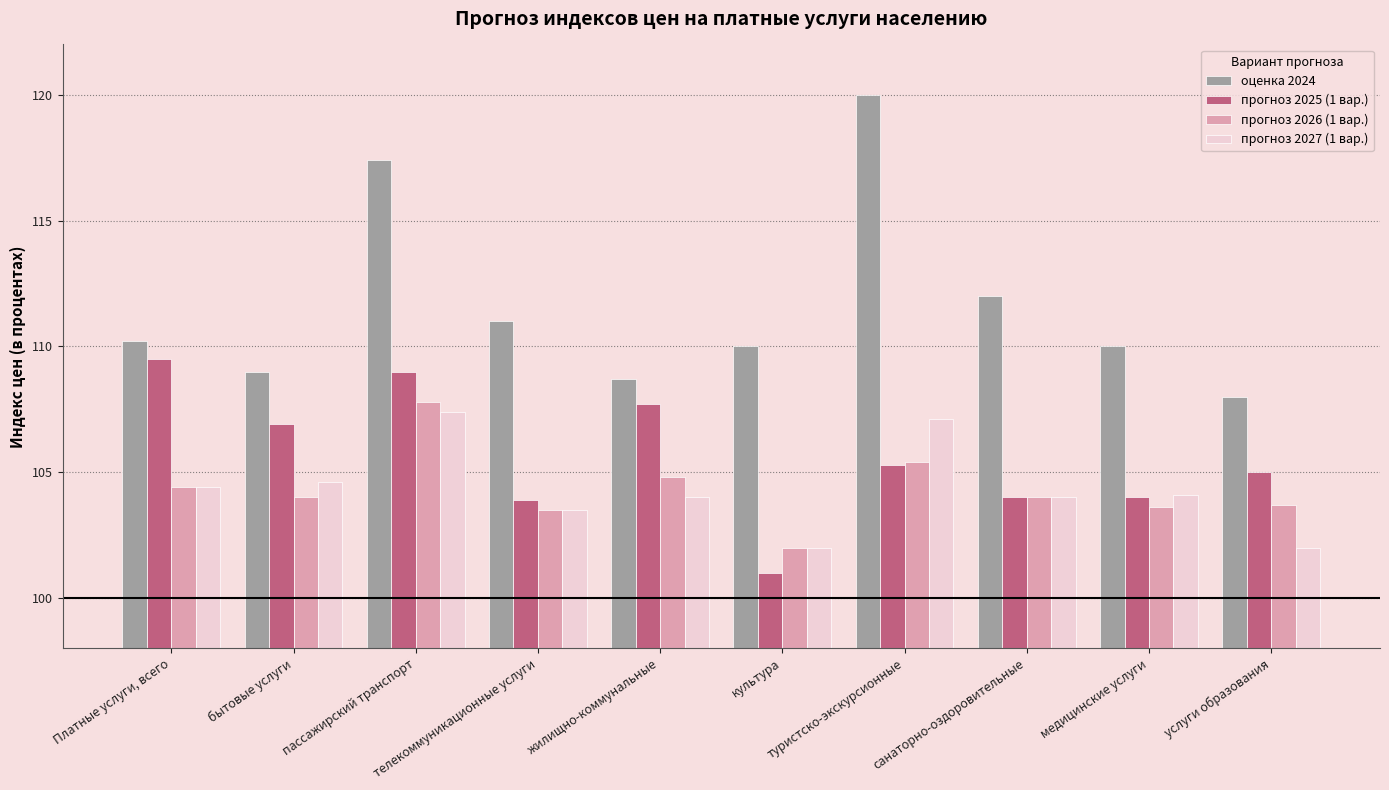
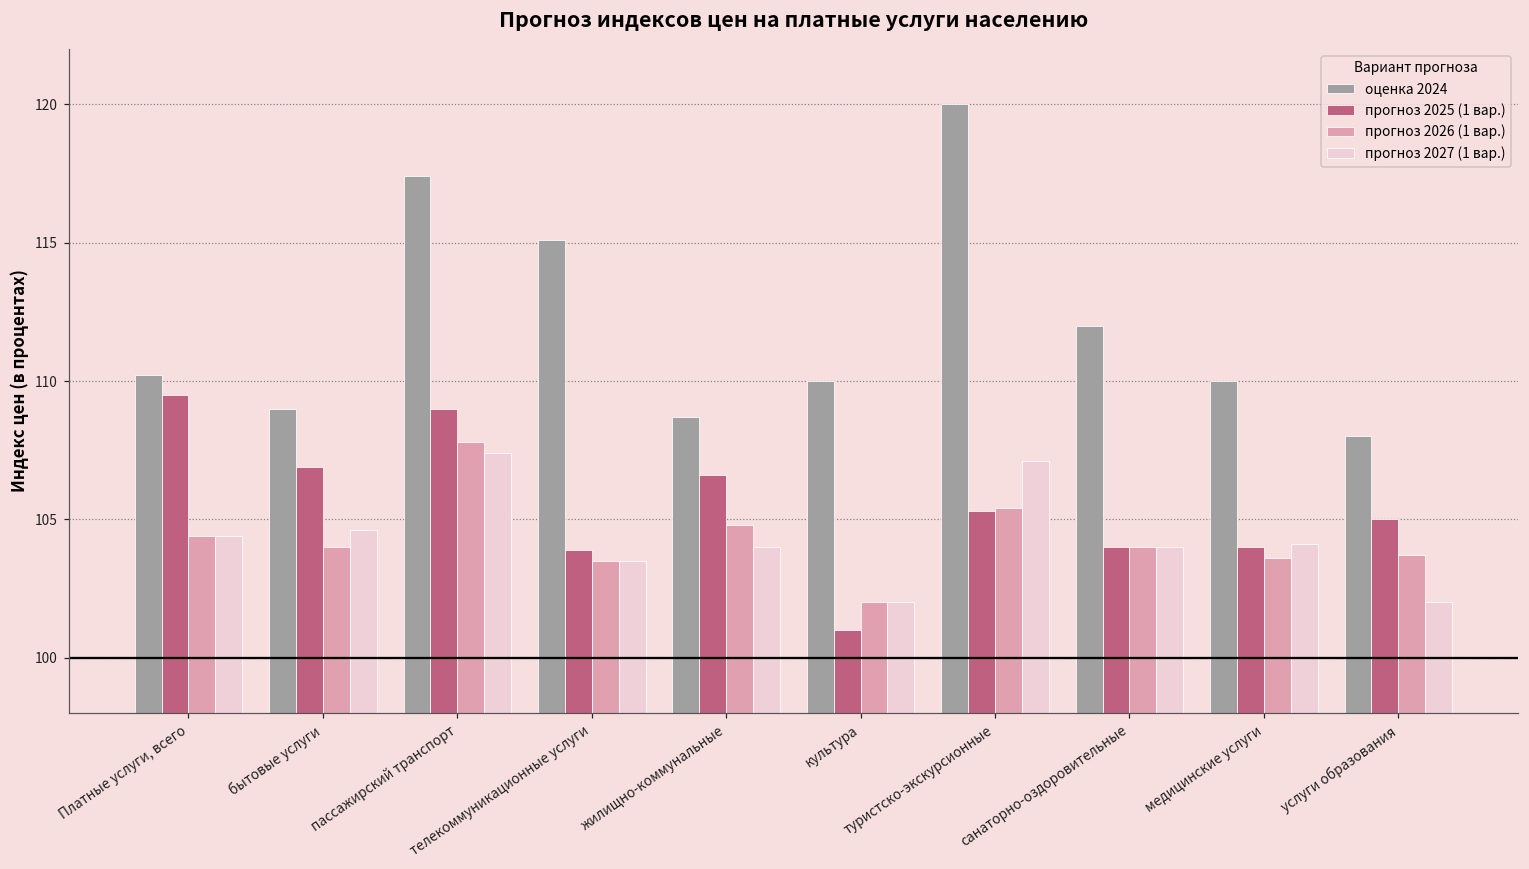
оценка 2024, телекоммуникационные услуги: 111.0 -> 115.1
прогноз 2025 (1 вар.), жилищно-коммунальные: 107.7 -> 106.6
